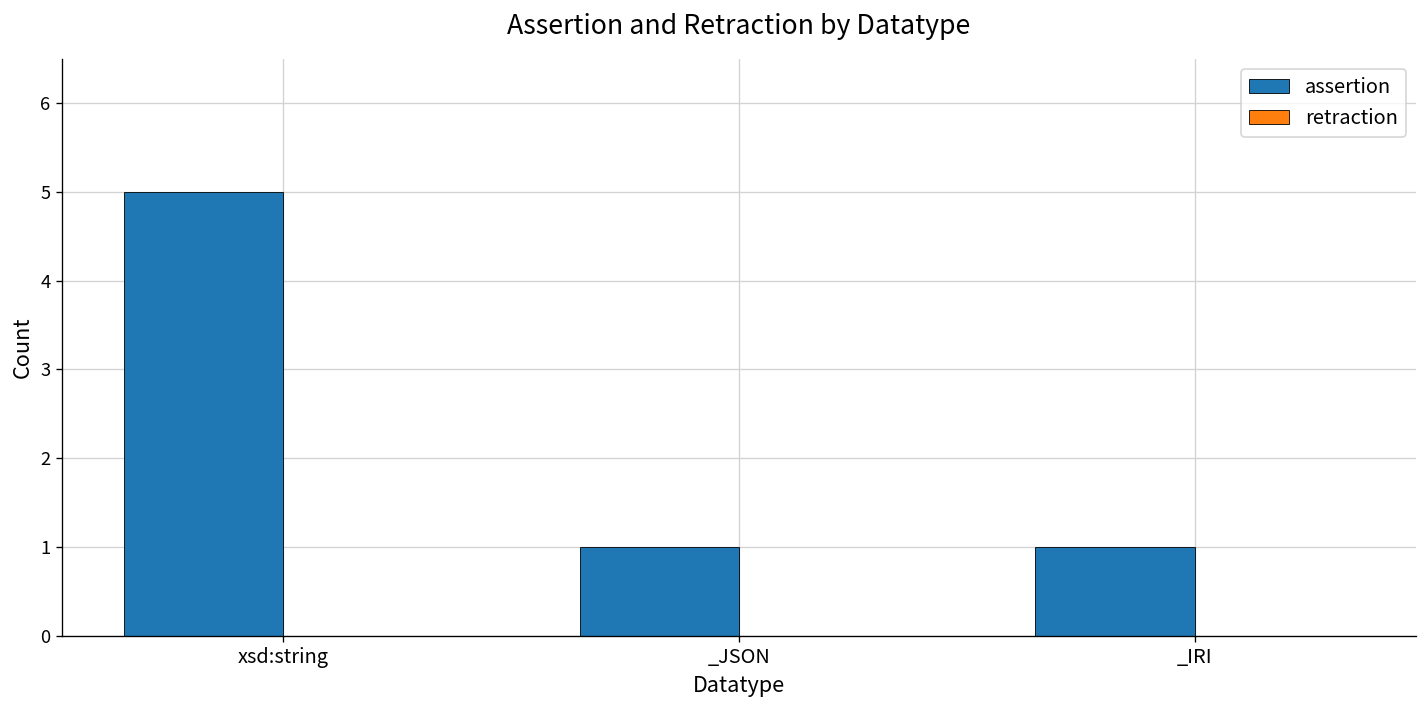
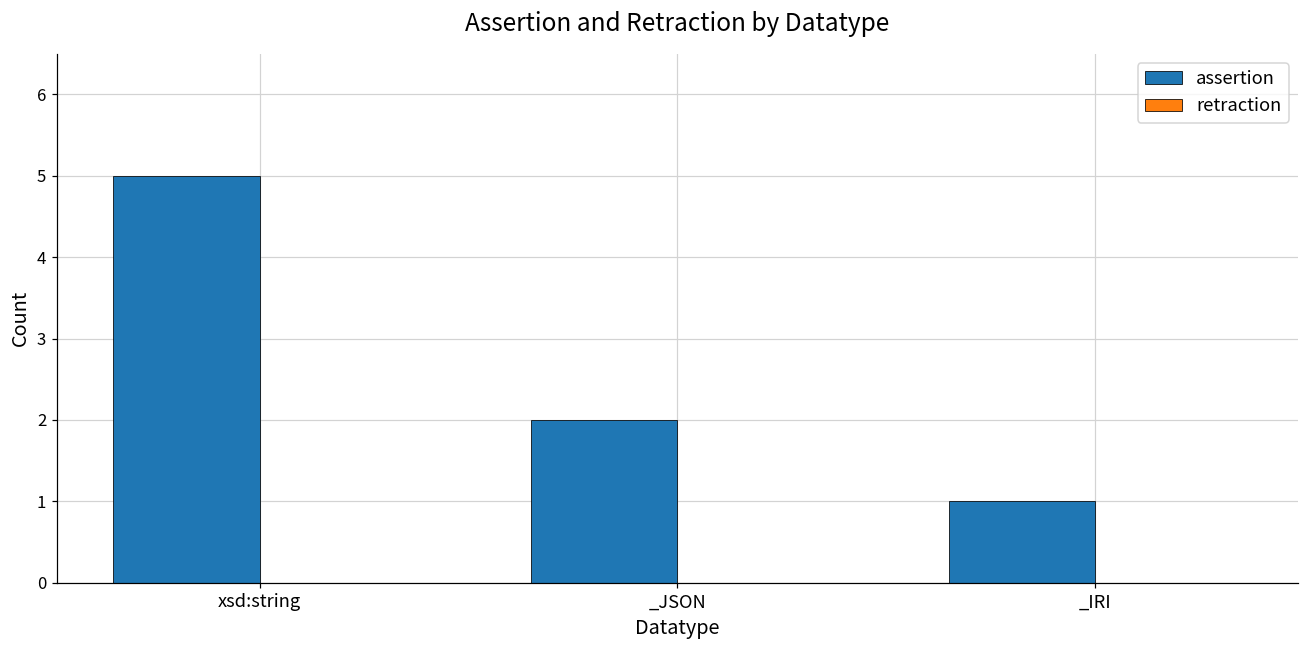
assertion, _JSON: 1 -> 2
